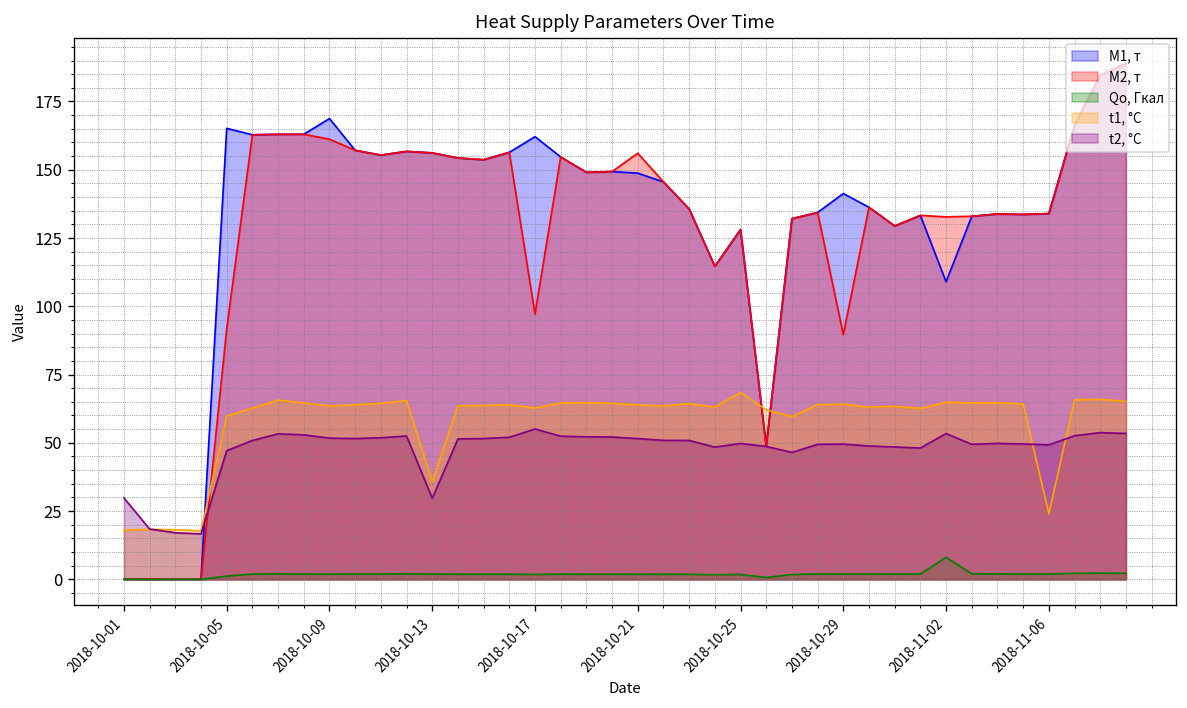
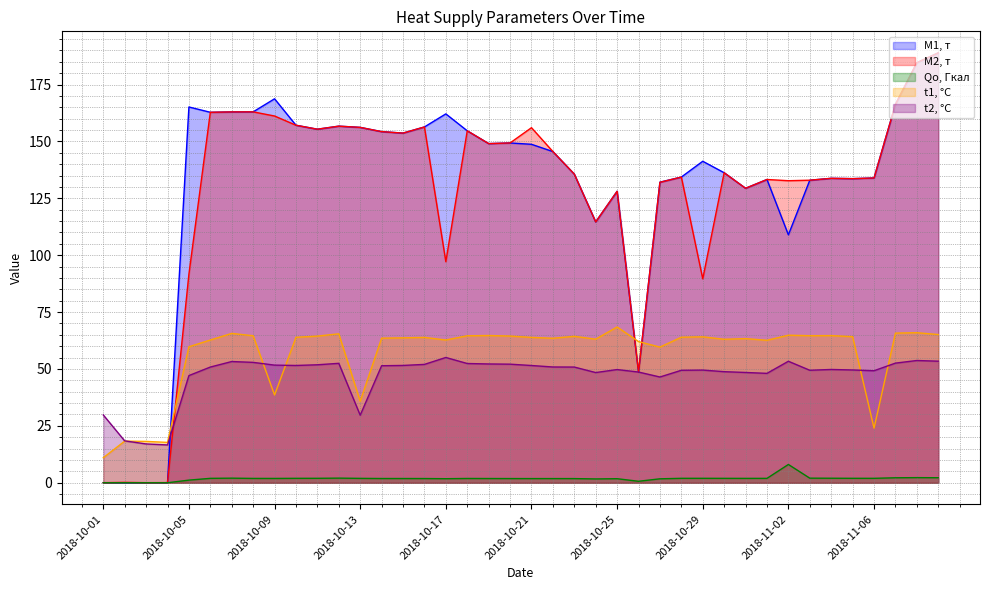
t1, °C, 2018-10-01: 18 -> 11
t1, °C, 2018-10-09: 63 -> 39
